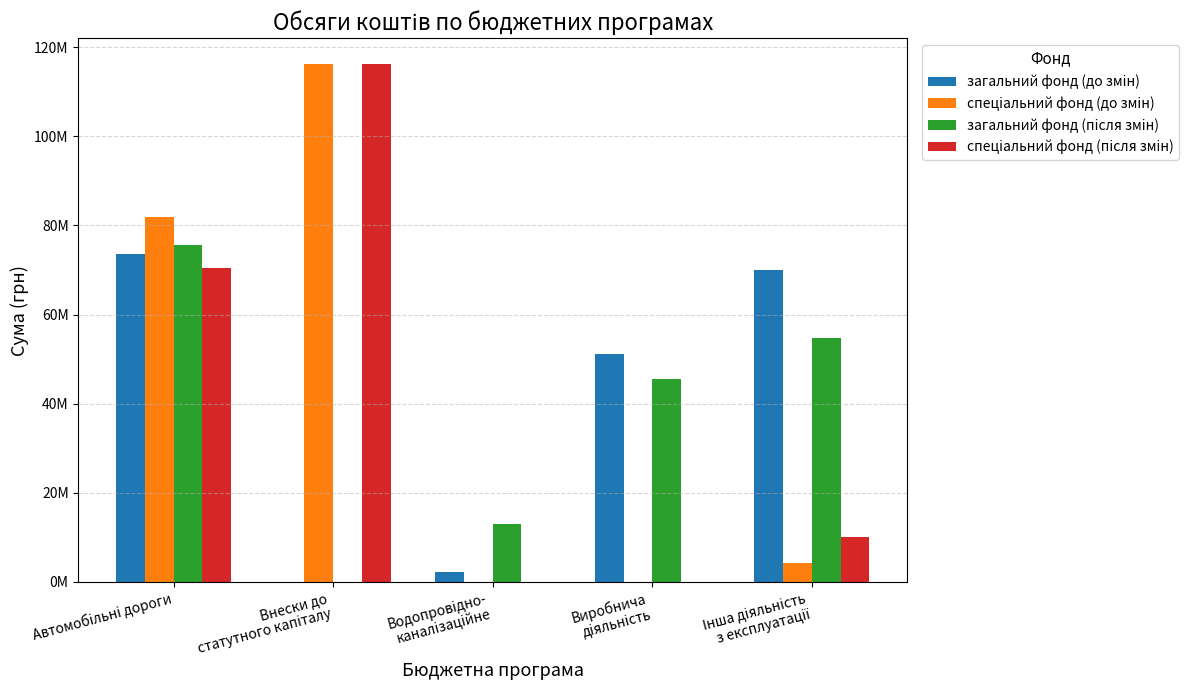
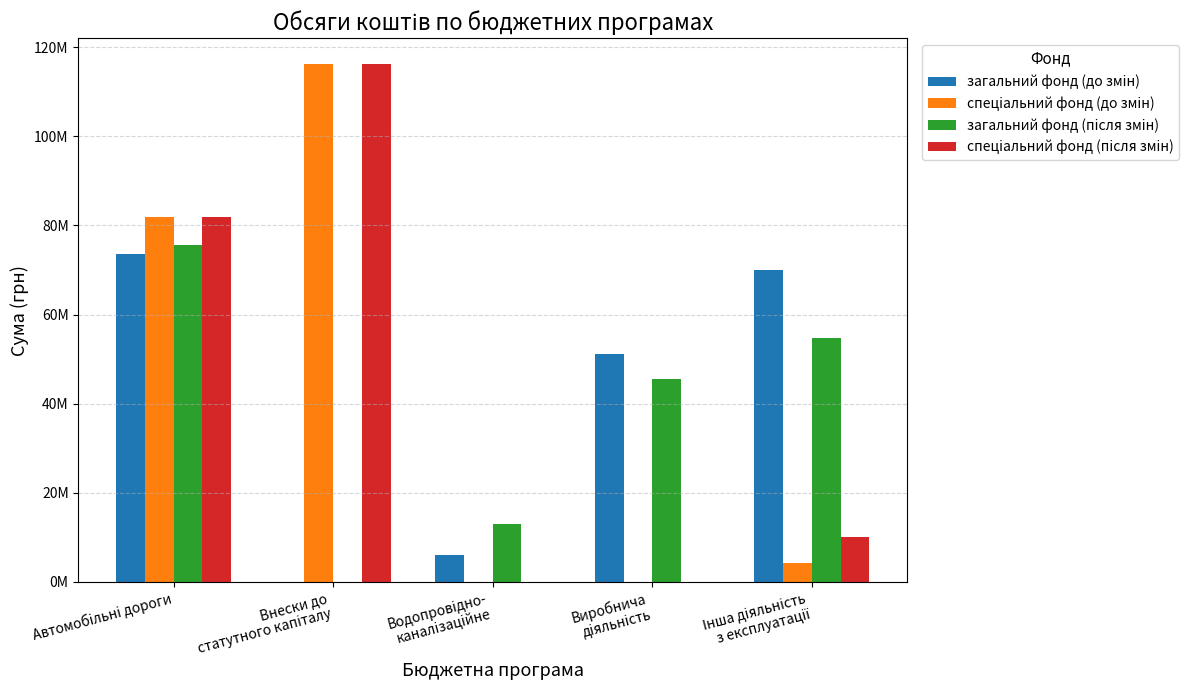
спеціальний фонд (після змін), Автомобільні дороги: 70000000 -> 82000000
загальний фонд (до змін), Водопровідно- каналізаційне: 2000000 -> 6000000
